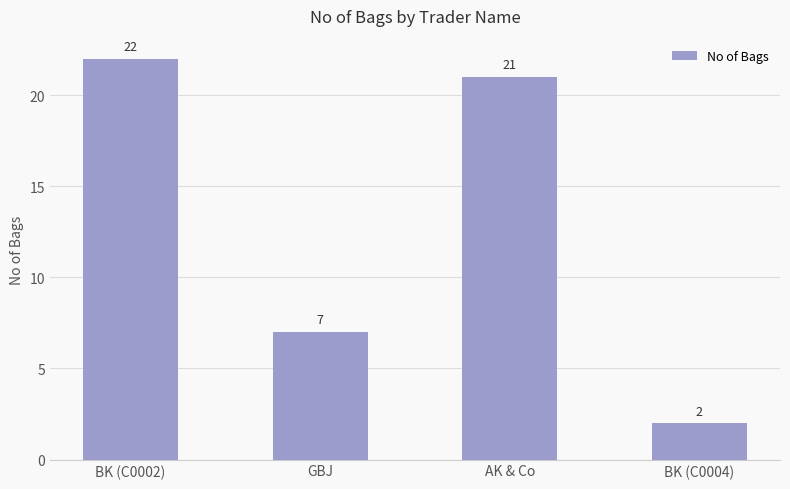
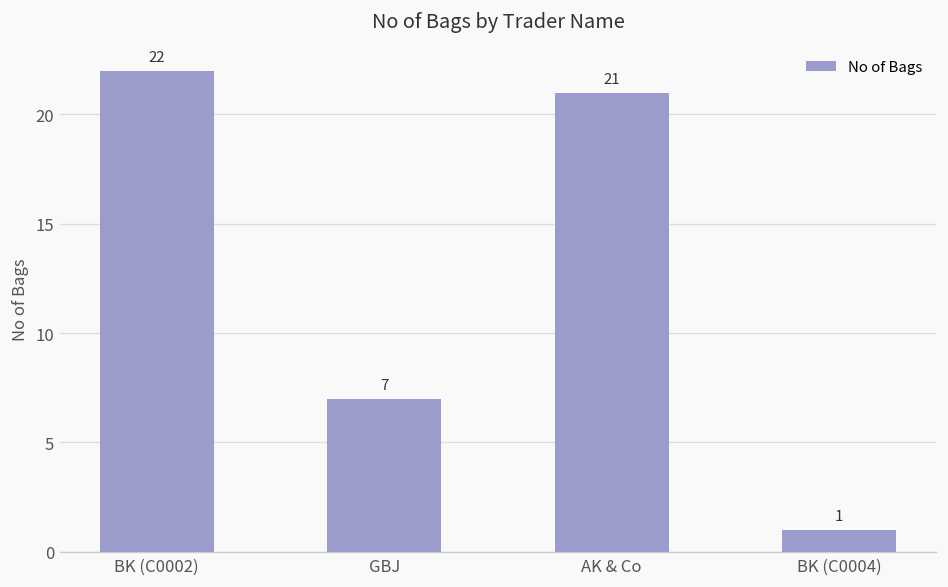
BK (C0004): 2 -> 1
